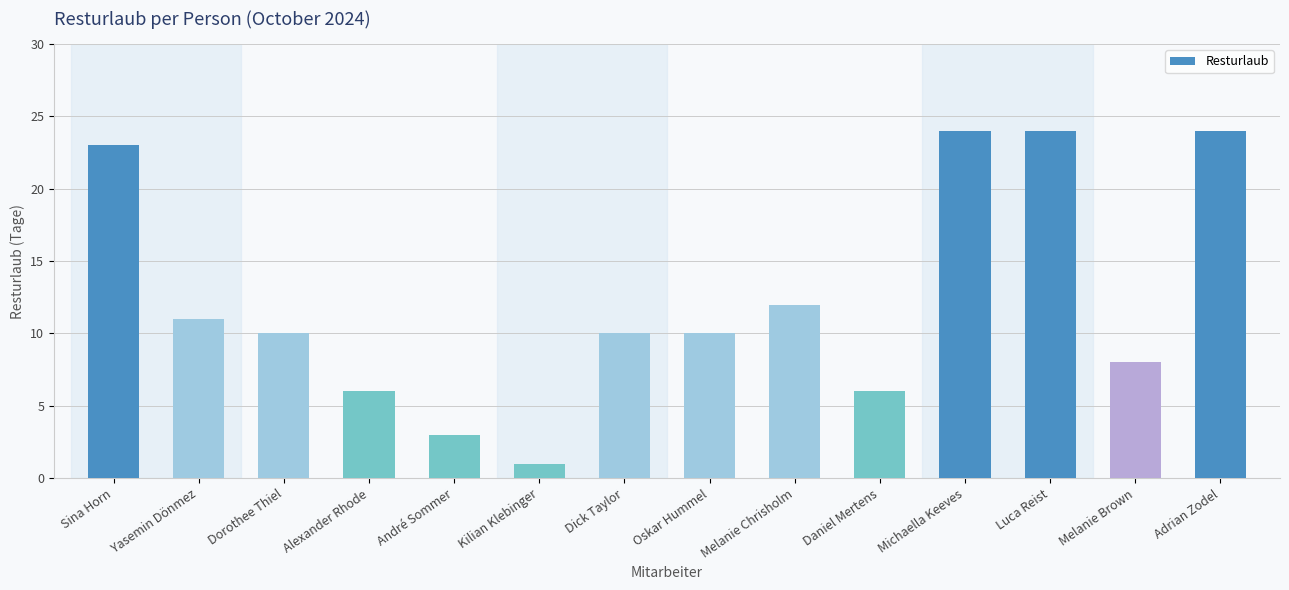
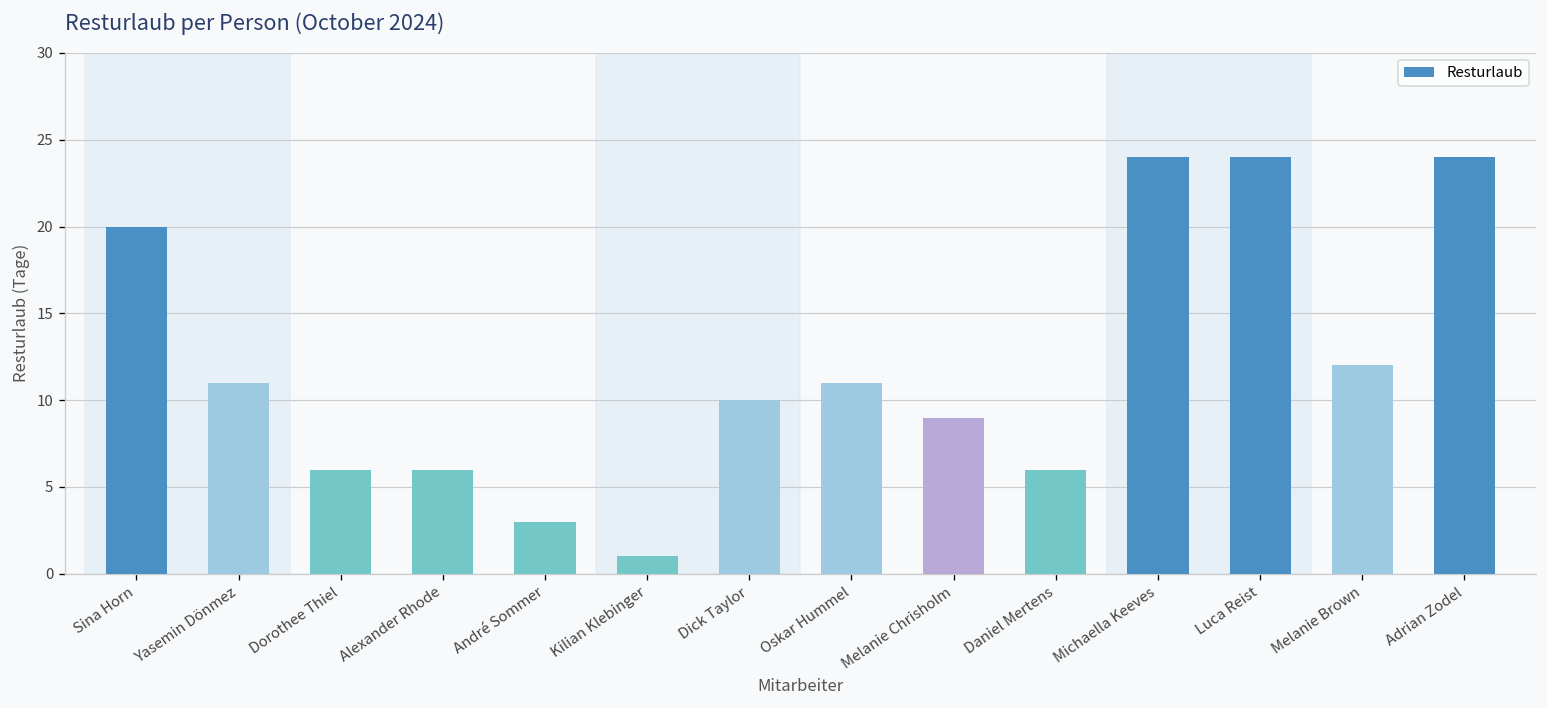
Sina Horn: 23 -> 20
Dorothee Thiel: 10 -> 6
Oskar Hummel: 10 -> 11
Melanie Chrisholm: 12 -> 9
Melanie Brown: 8 -> 12
